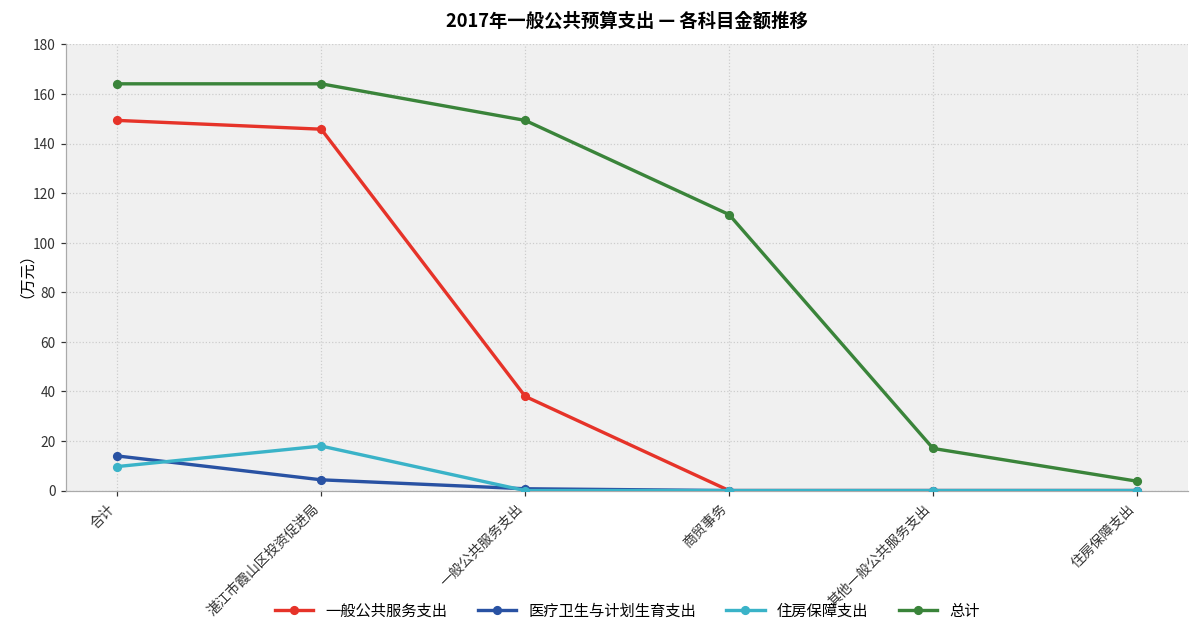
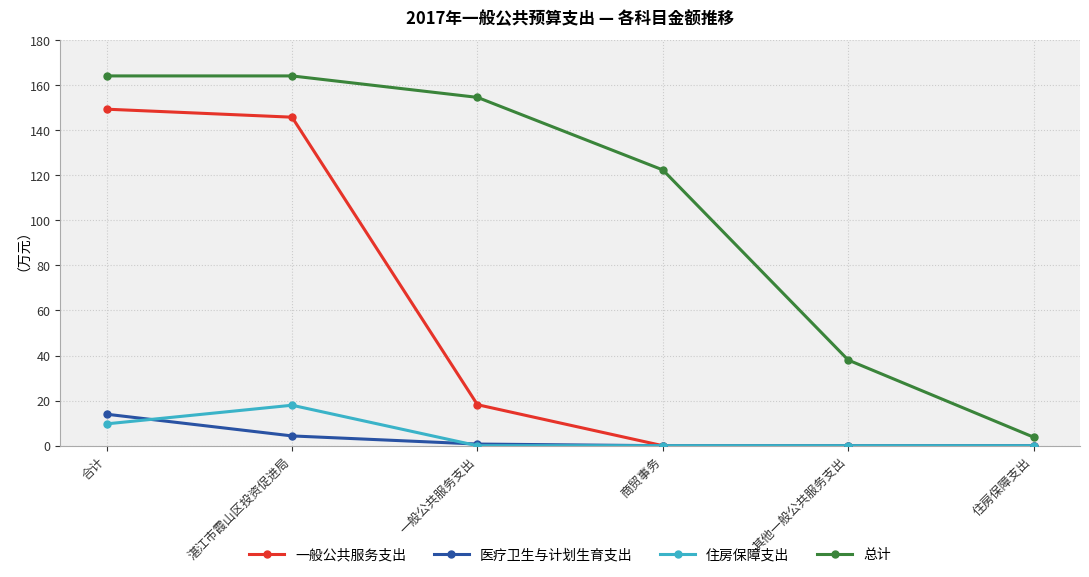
一般公共服务支出, 一般公共服务支出: 38 -> 18
总计, 一般公共服务支出: 149 -> 155
总计, 商贸事务: 111 -> 122
总计, 其他一般公共服务支出: 17 -> 38
